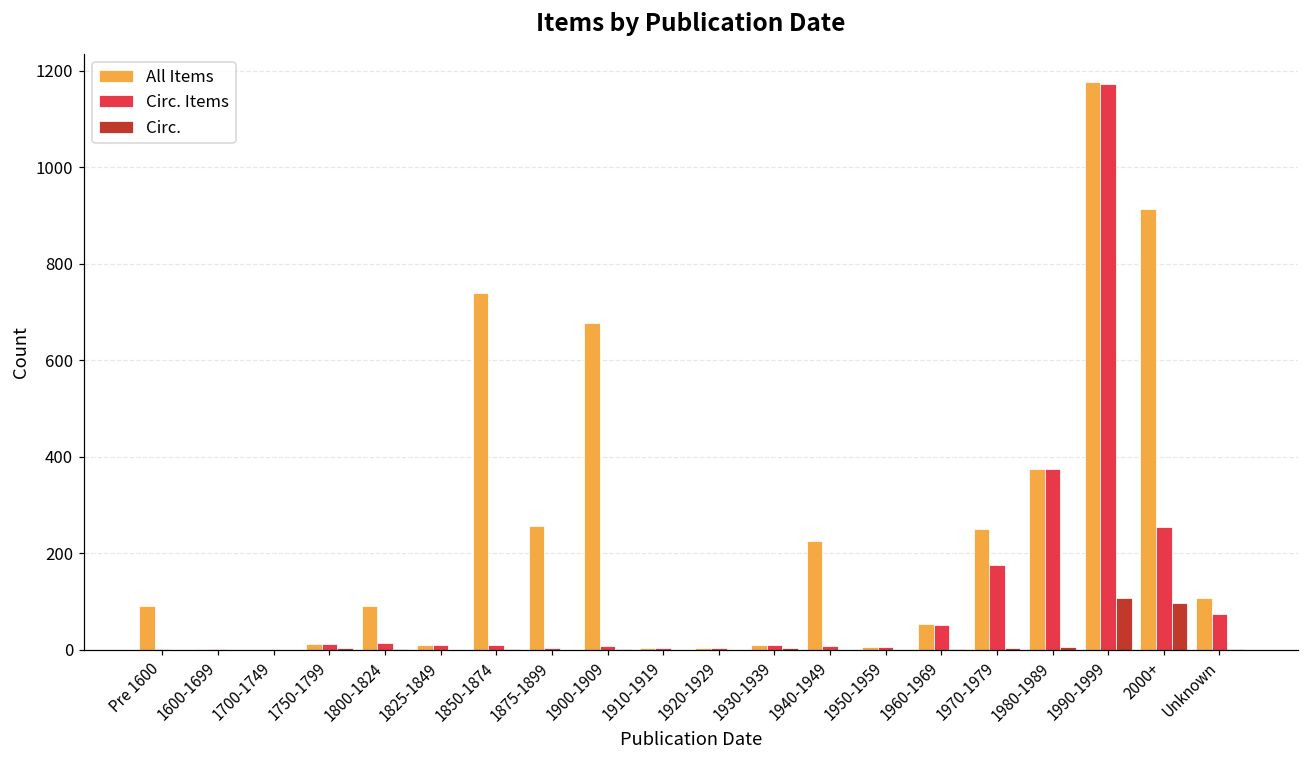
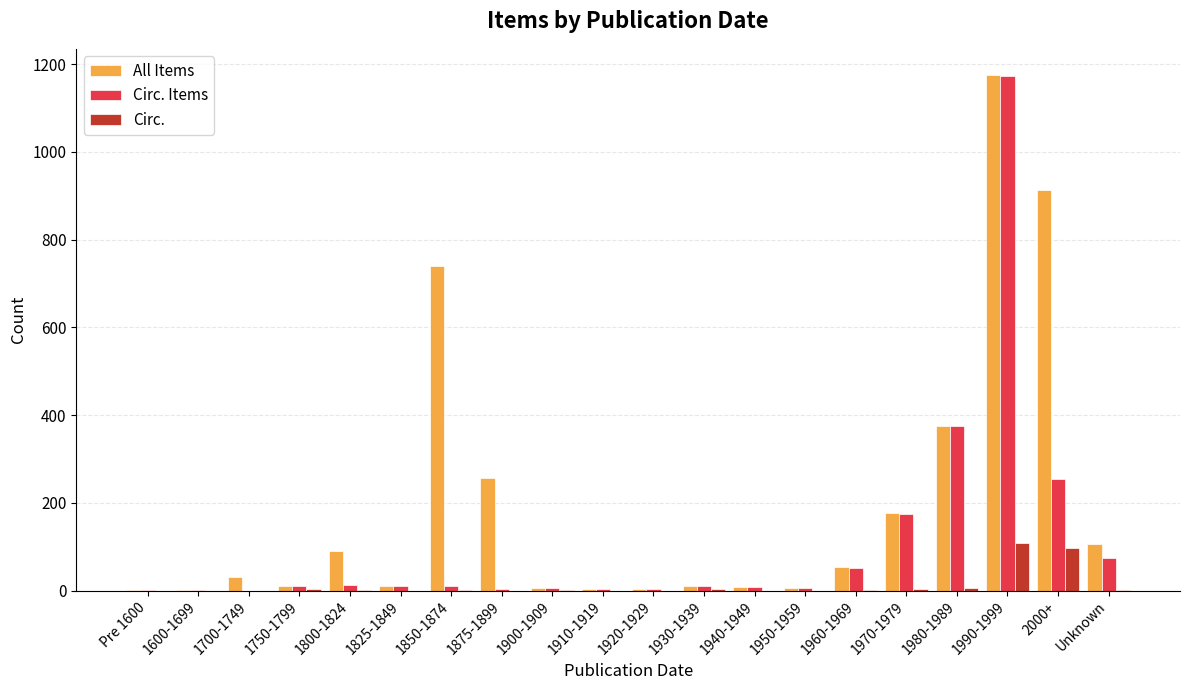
All Items, Pre 1600: 90 -> 0
All Items, 1700-1749: 0 -> 30
All Items, 1900-1909: 680 -> 10
All Items, 1940-1949: 230 -> 10
All Items, 1970-1979: 250 -> 180
